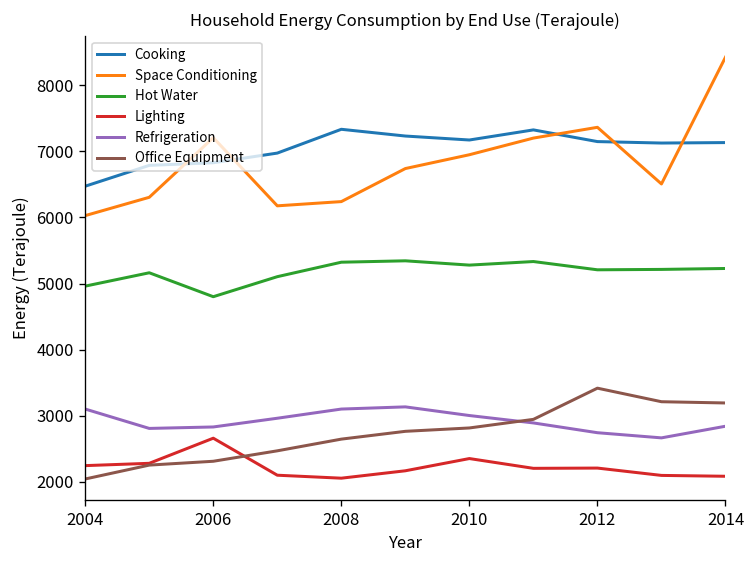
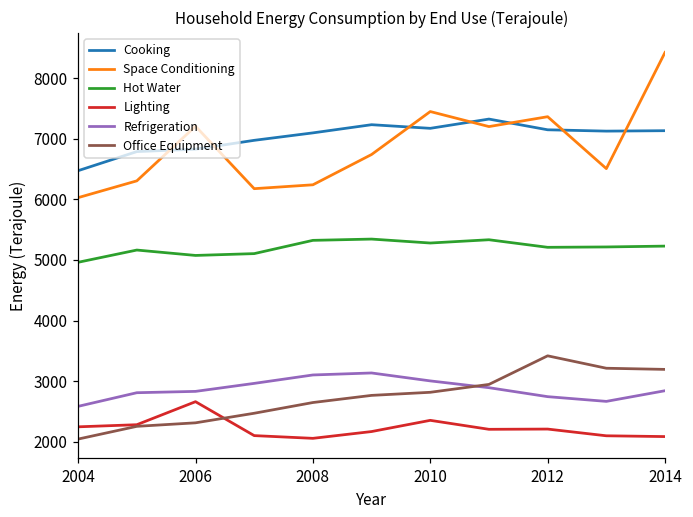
Refrigeration, 2004: 3100 -> 2600
Hot Water, 2006: 4800 -> 5100
Cooking, 2008: 7300 -> 7100
Space Conditioning, 2010: 6900 -> 7400
